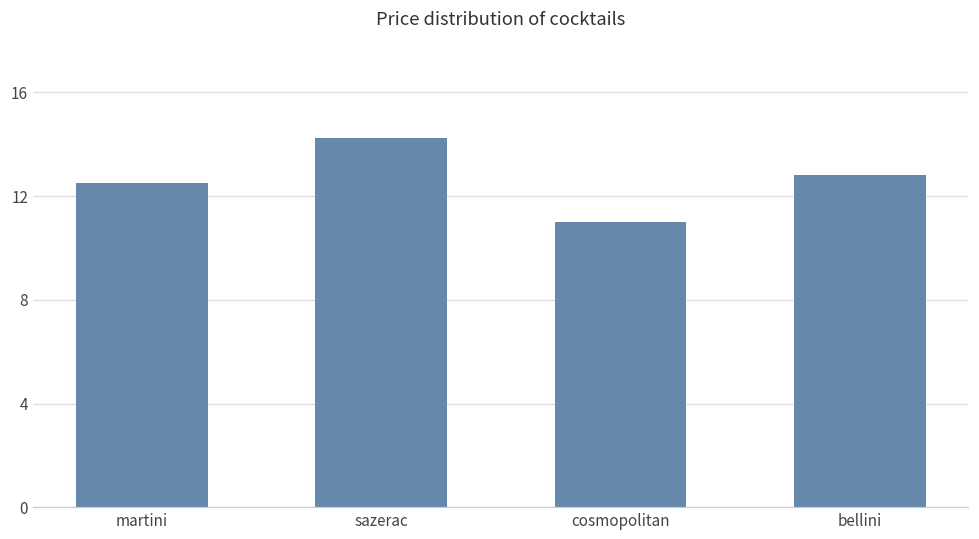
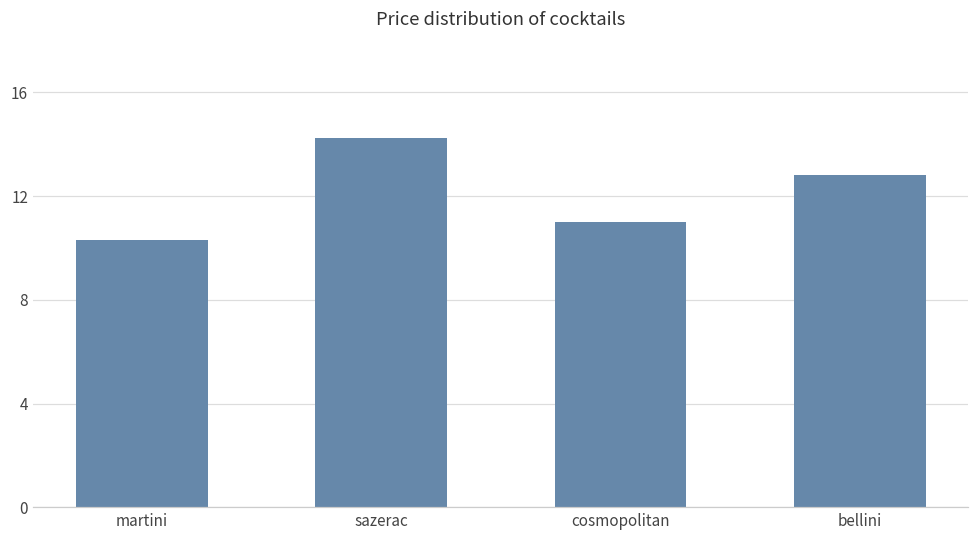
martini: 12.5 -> 10.3
